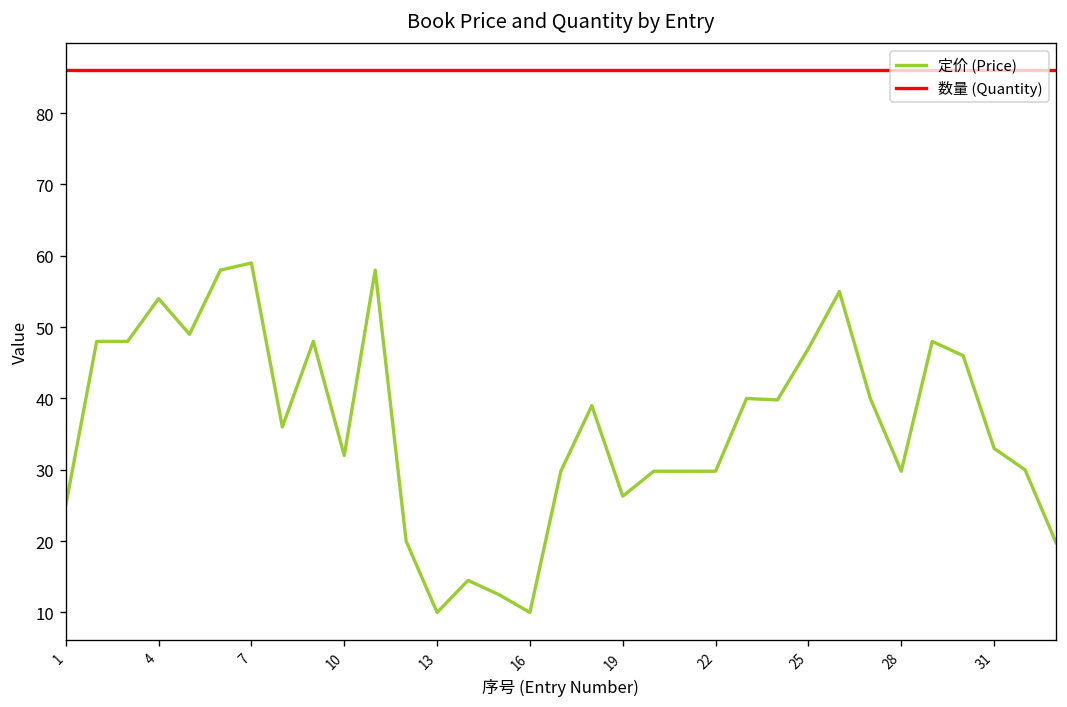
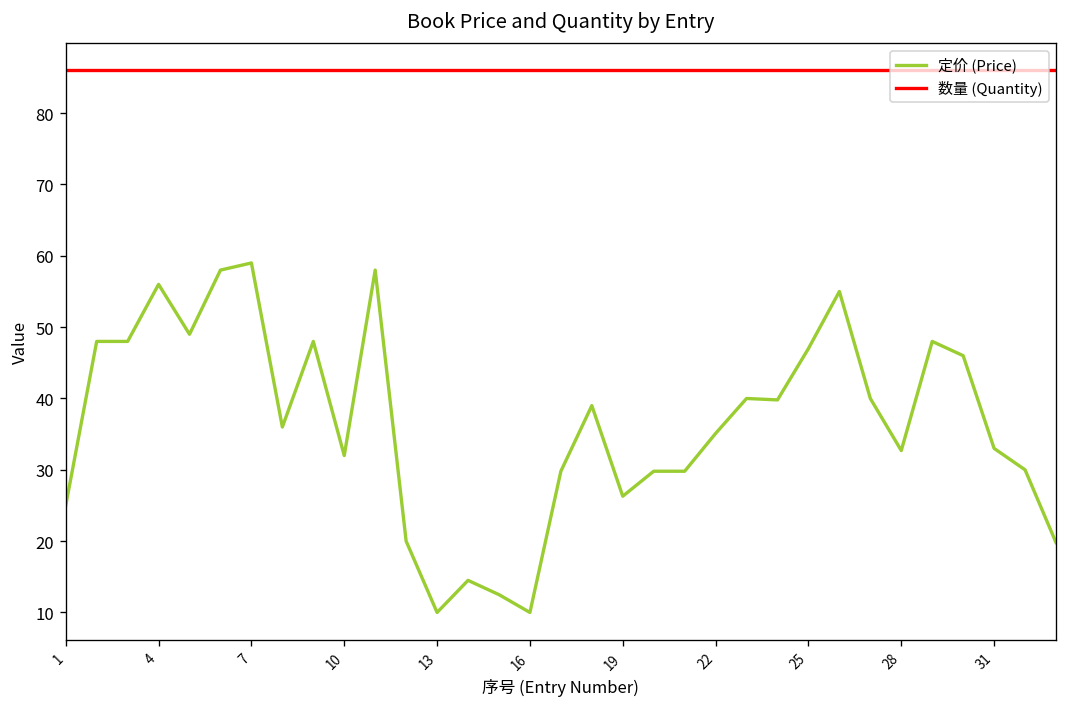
定价 (Price), 4: 54 -> 56
定价 (Price), 22: 30 -> 35
定价 (Price), 28: 30 -> 33
